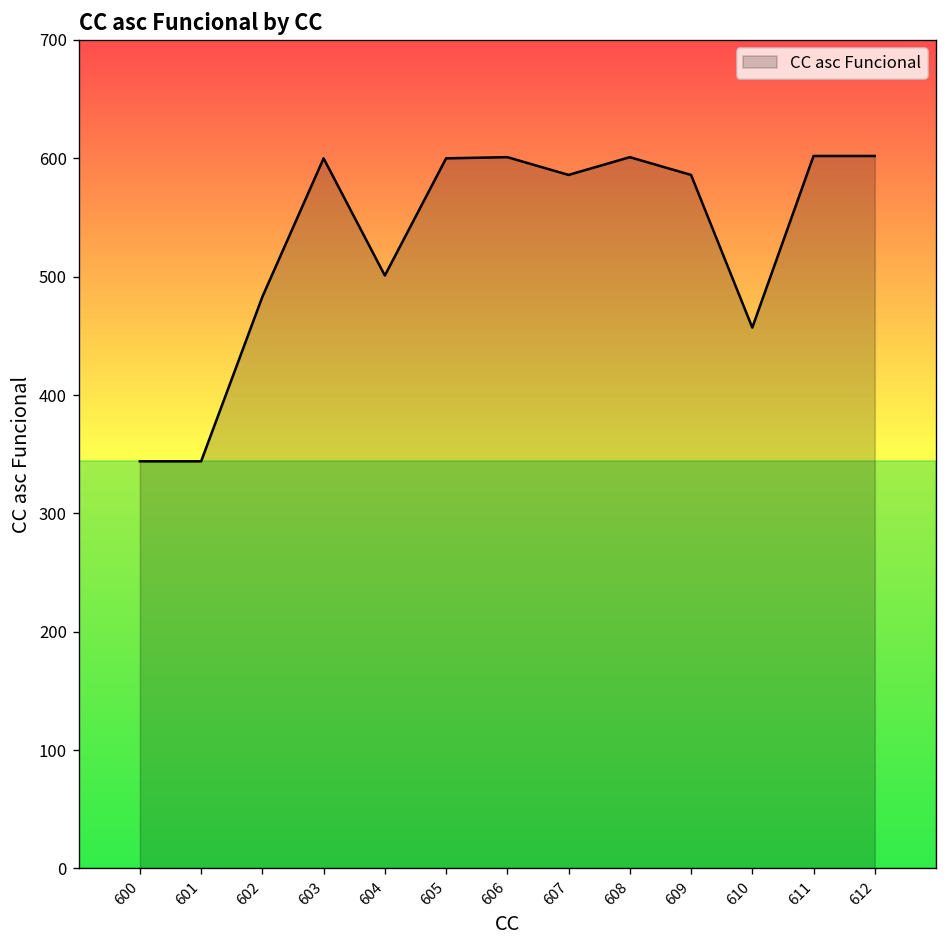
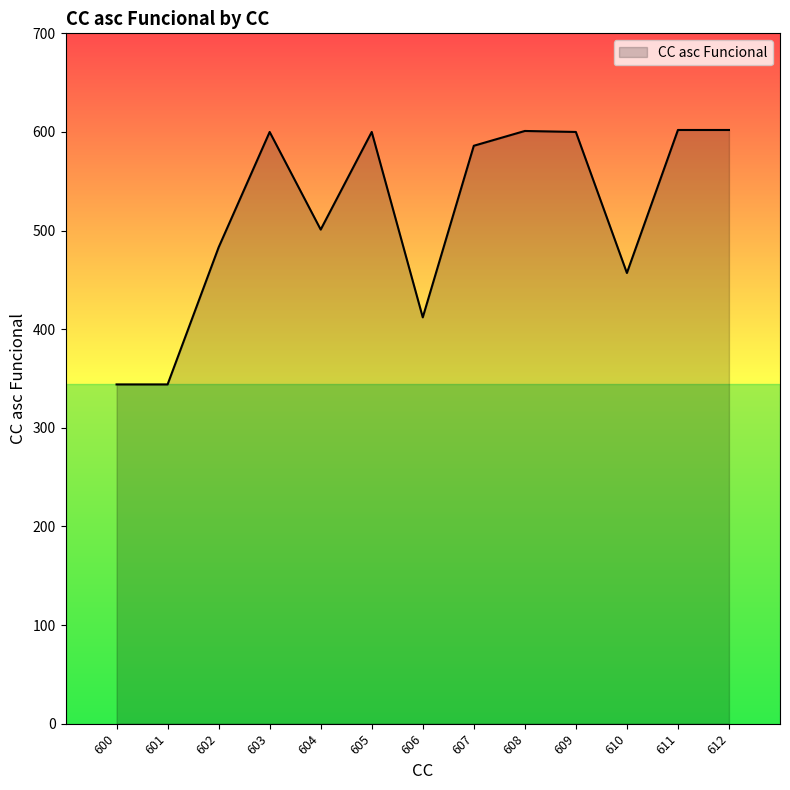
606: 600 -> 410
609: 590 -> 600
